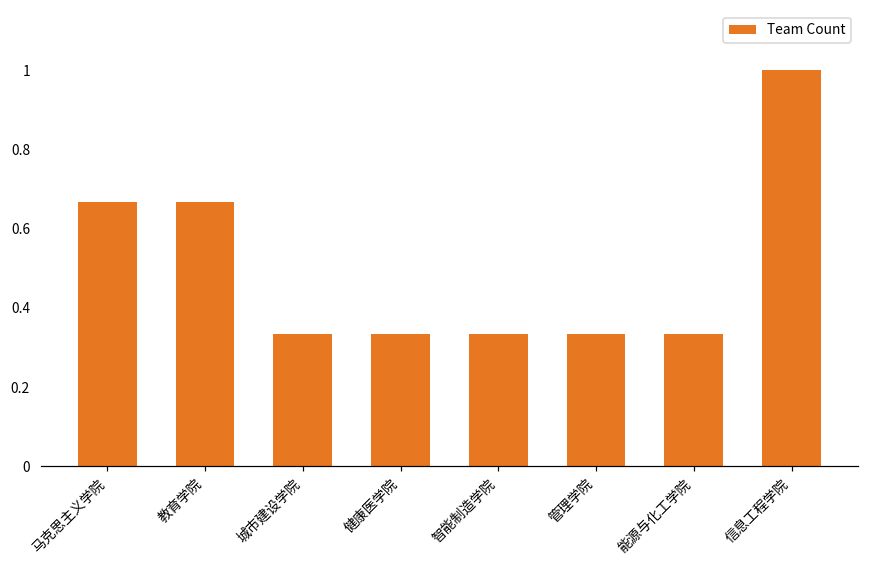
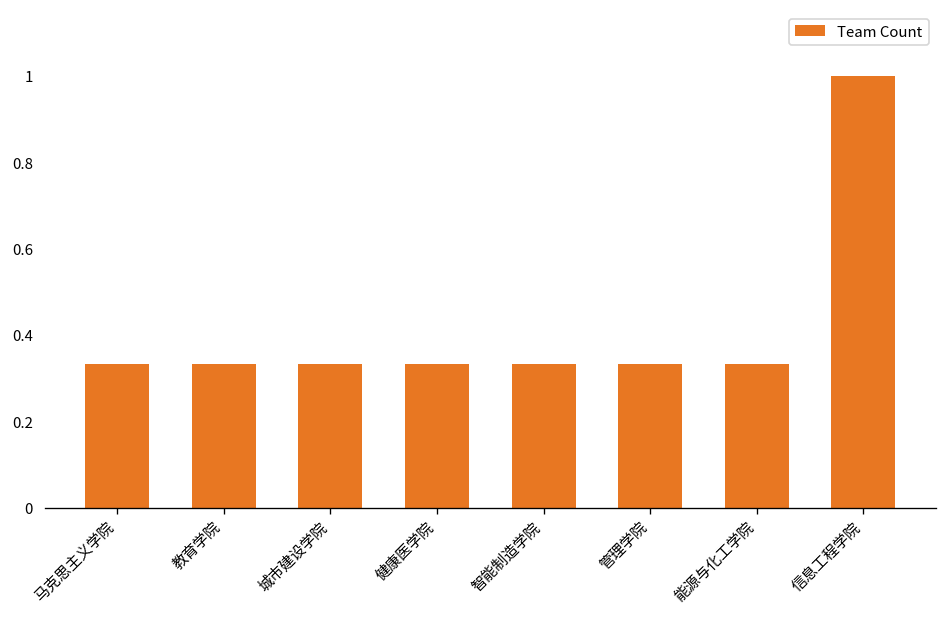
马克思主义学院: 0.67 -> 0.33
教育学院: 0.67 -> 0.33
